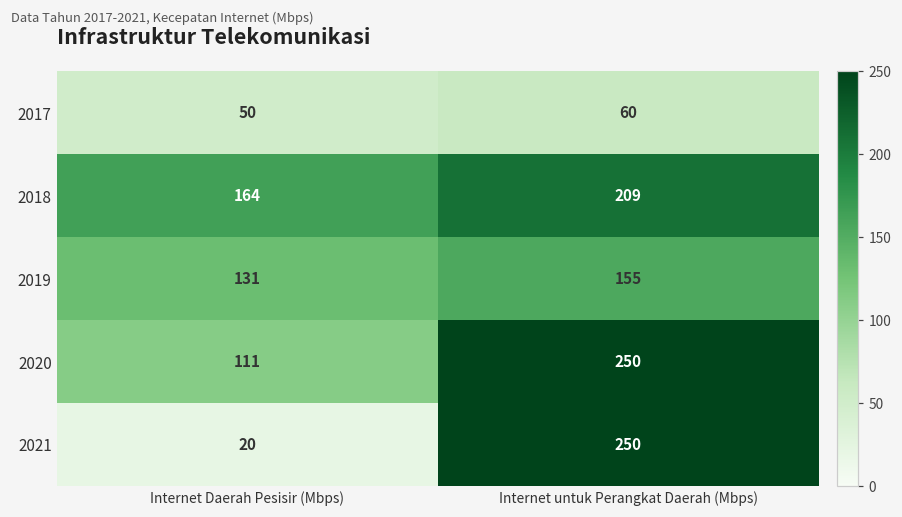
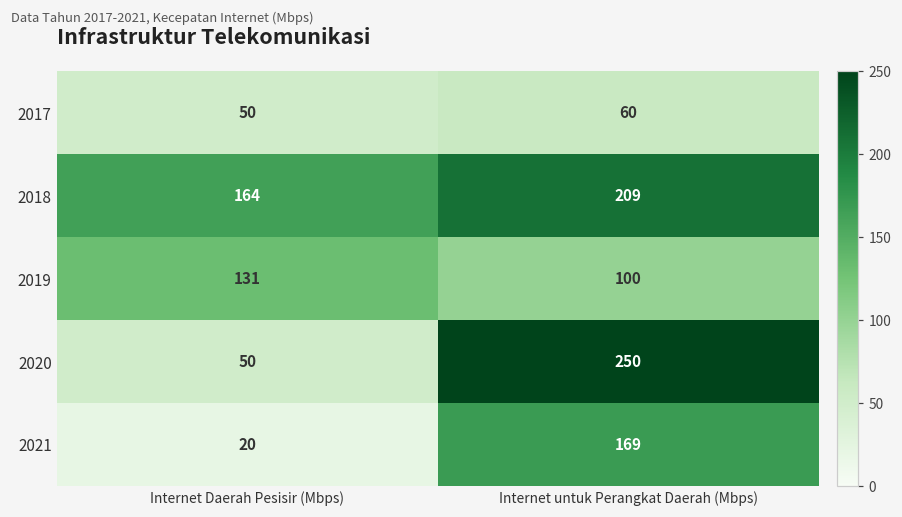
2019, Internet untuk Perangkat Daerah (Mbps): 155 -> 100
2020, Internet Daerah Pesisir (Mbps): 111 -> 50
2021, Internet untuk Perangkat Daerah (Mbps): 250 -> 169
